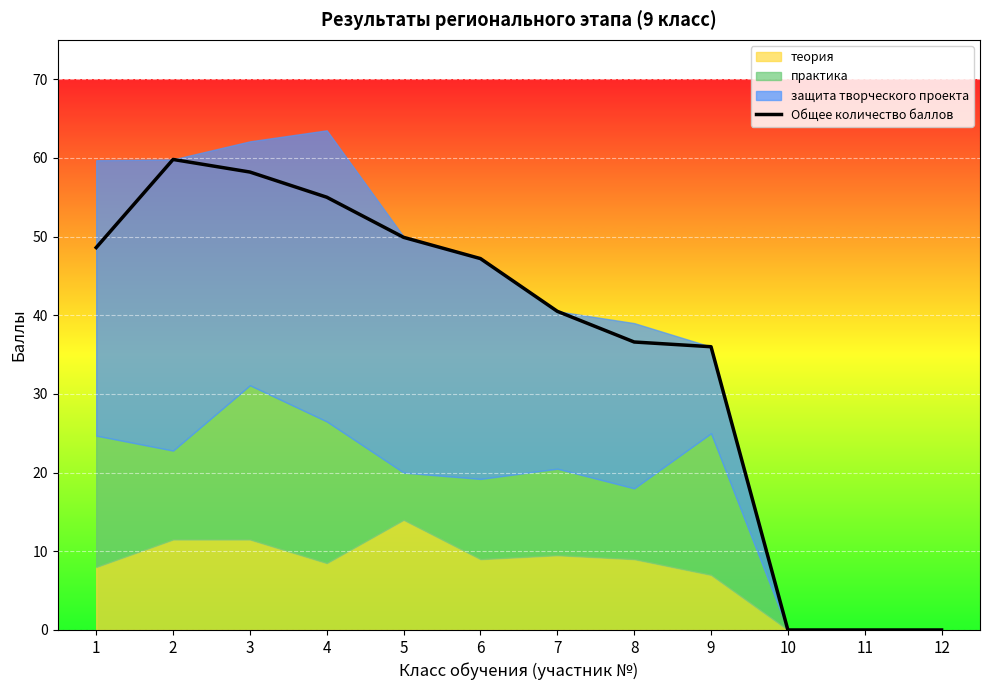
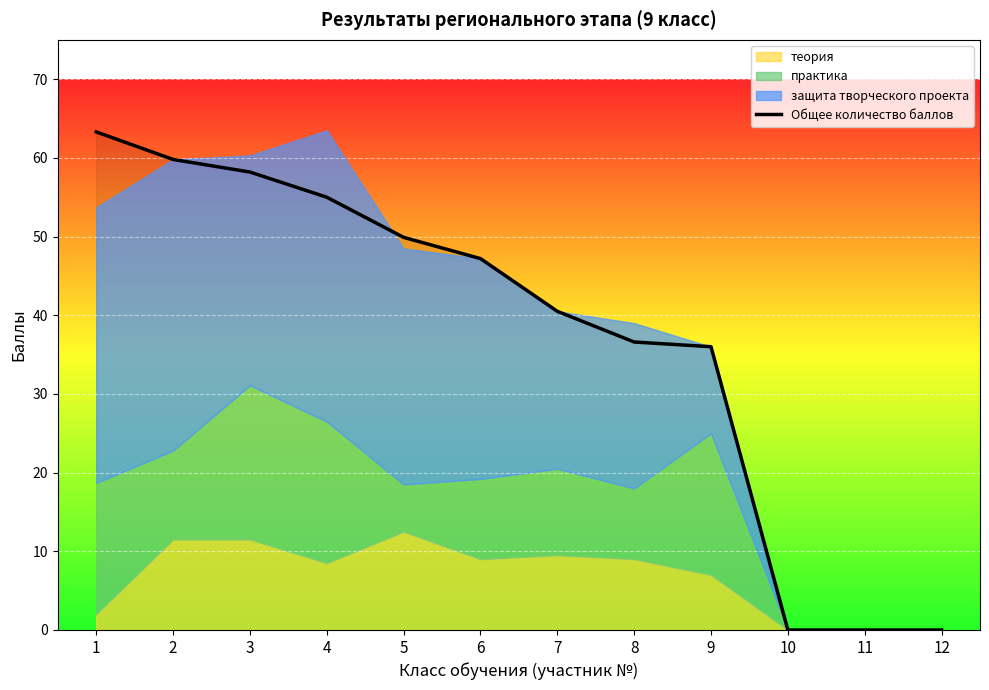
Общее количество баллов, 1: 49 -> 63
теория, 1: 8 -> 2
защита творческого проекта, 3: 31 -> 29
теория, 5: 14 -> 13
